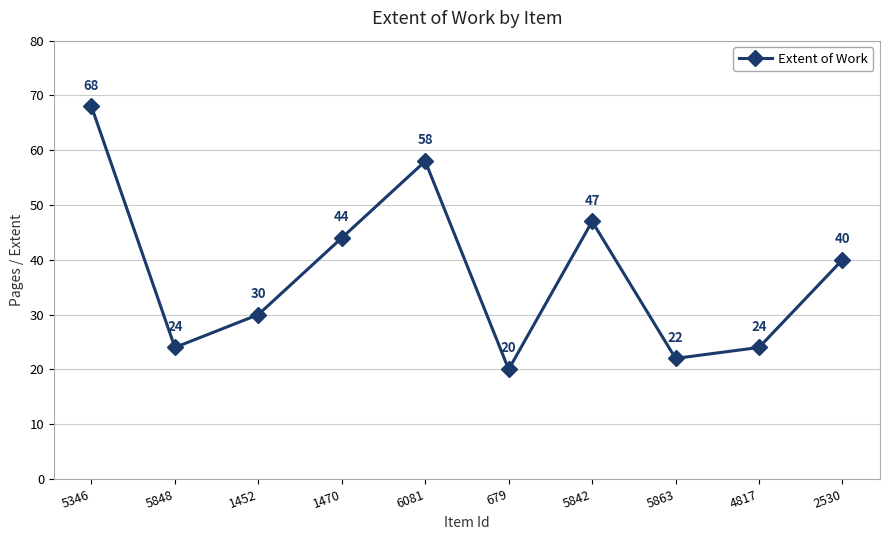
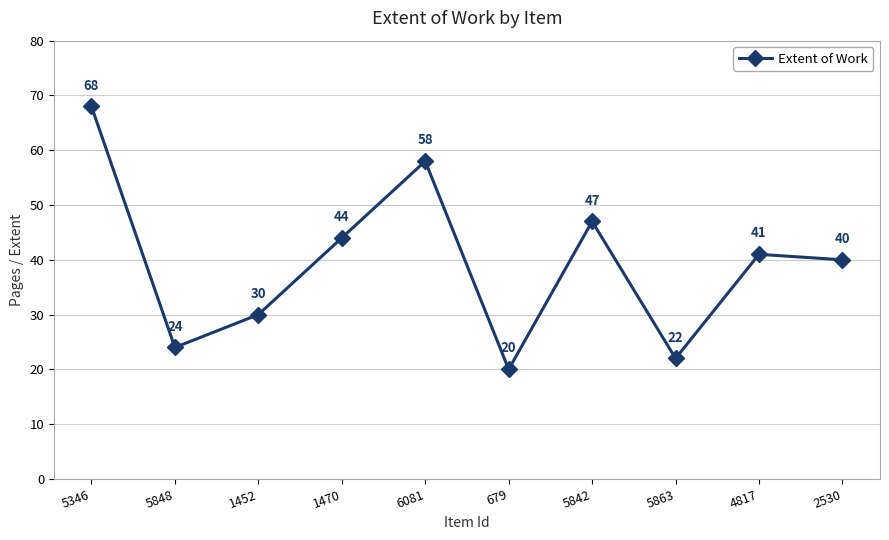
4817: 24 -> 41
